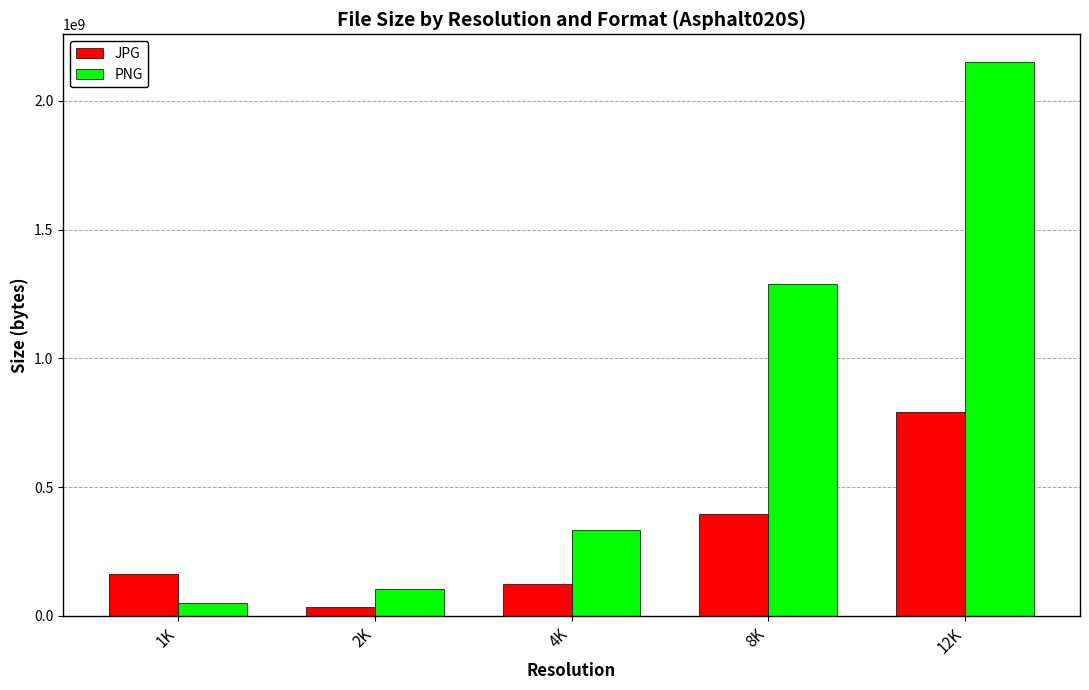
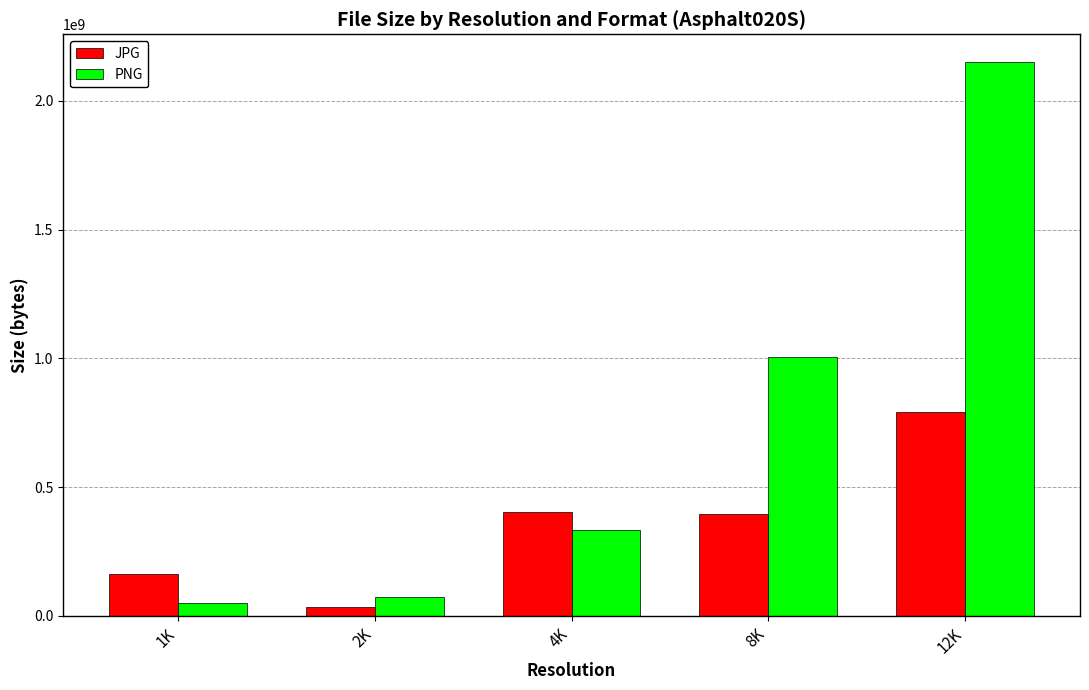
PNG, 2K: 100000000 -> 70000000
JPG, 4K: 120000000 -> 400000000
PNG, 8K: 1290000000 -> 1000000000
